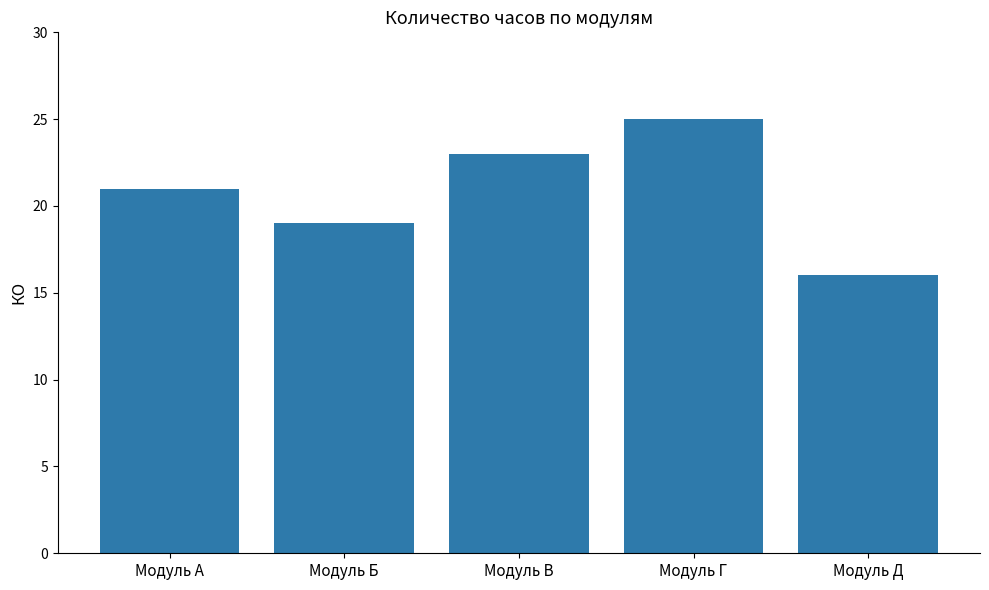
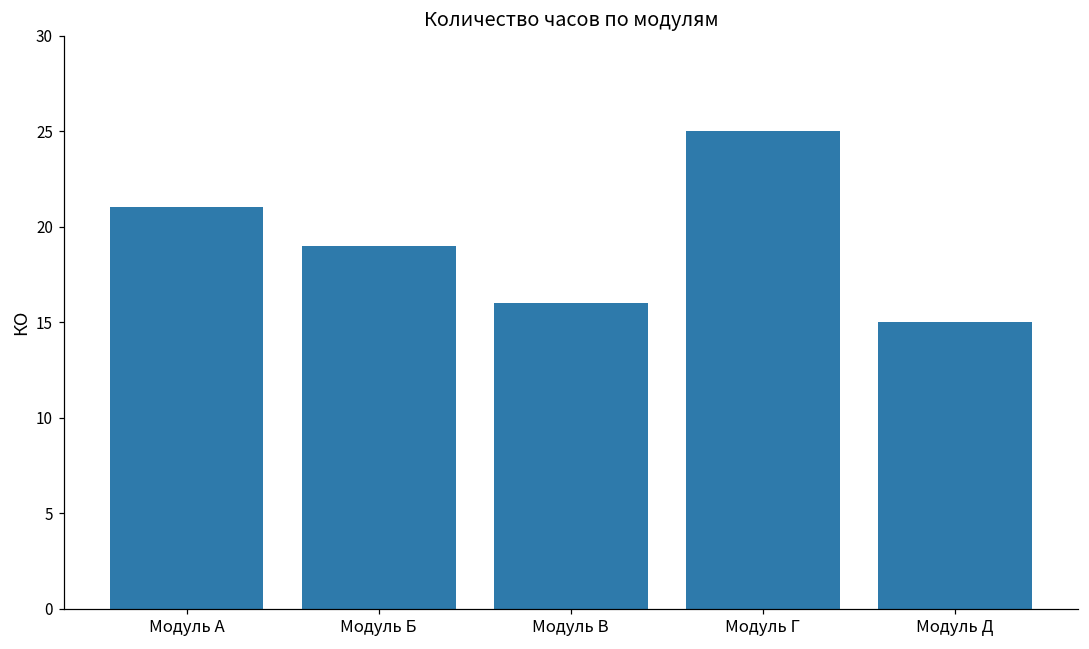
Модуль В: 23 -> 16
Модуль Д: 16 -> 15
